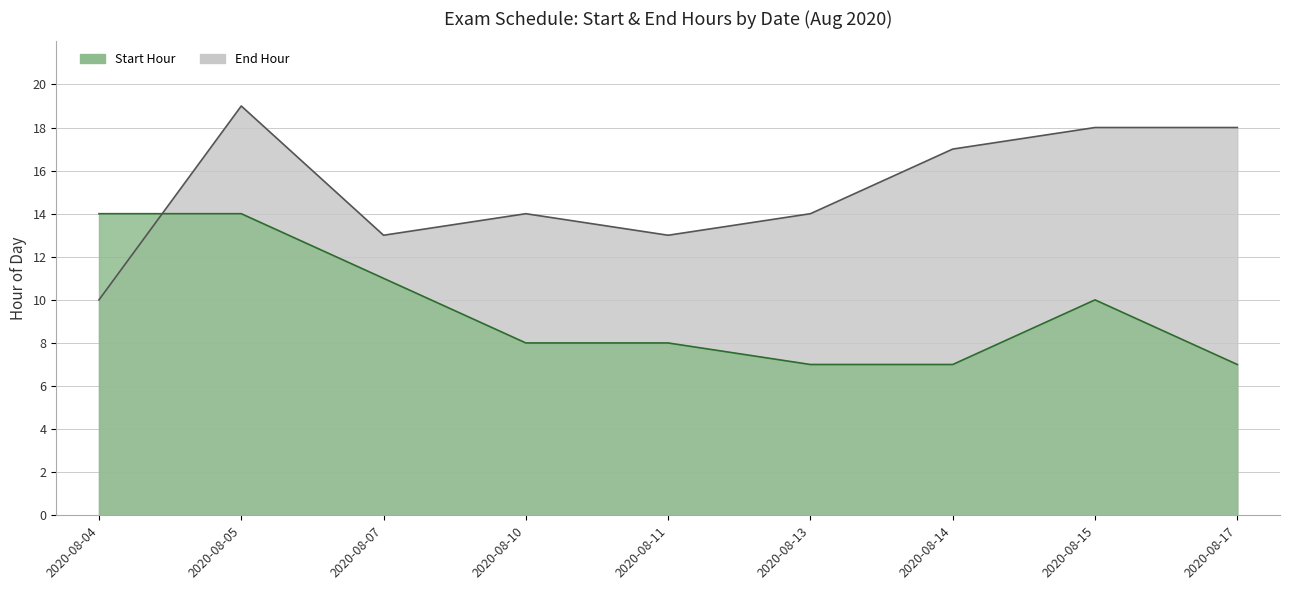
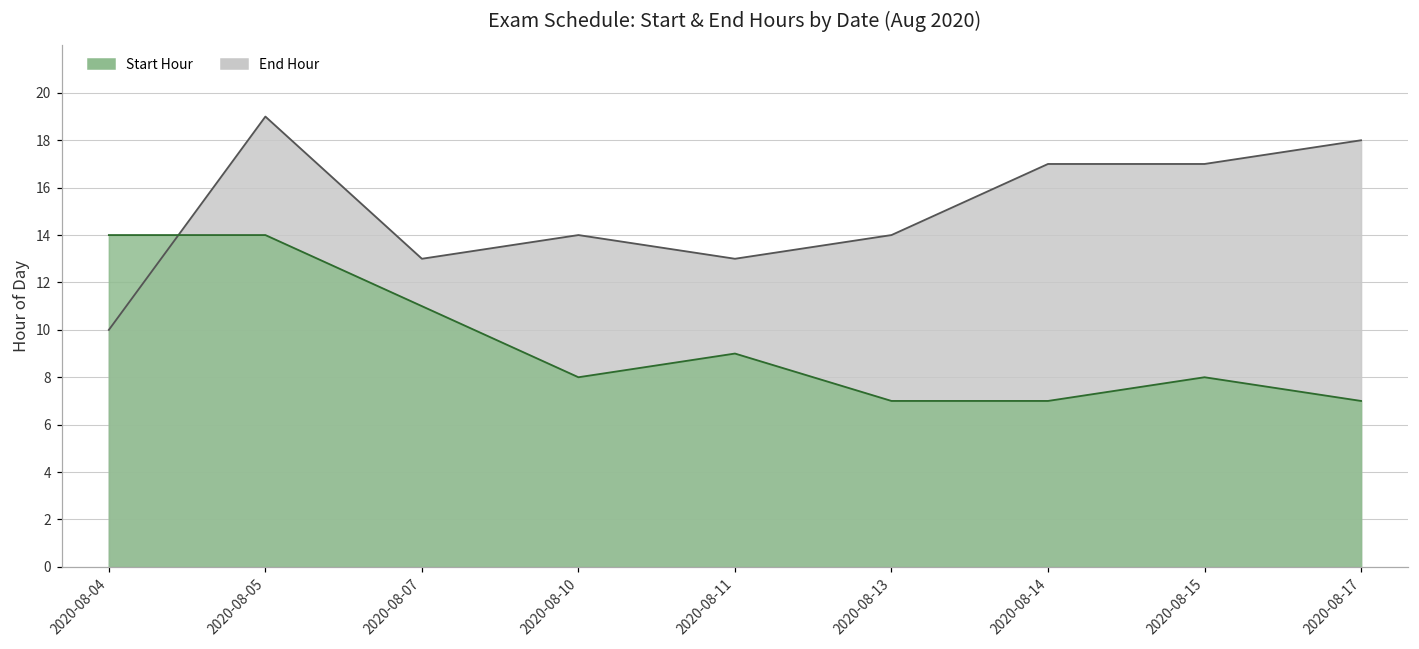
Start Hour, 2020-08-11: 8 -> 9
End Hour, 2020-08-15: 18 -> 17
Start Hour, 2020-08-15: 10 -> 8
